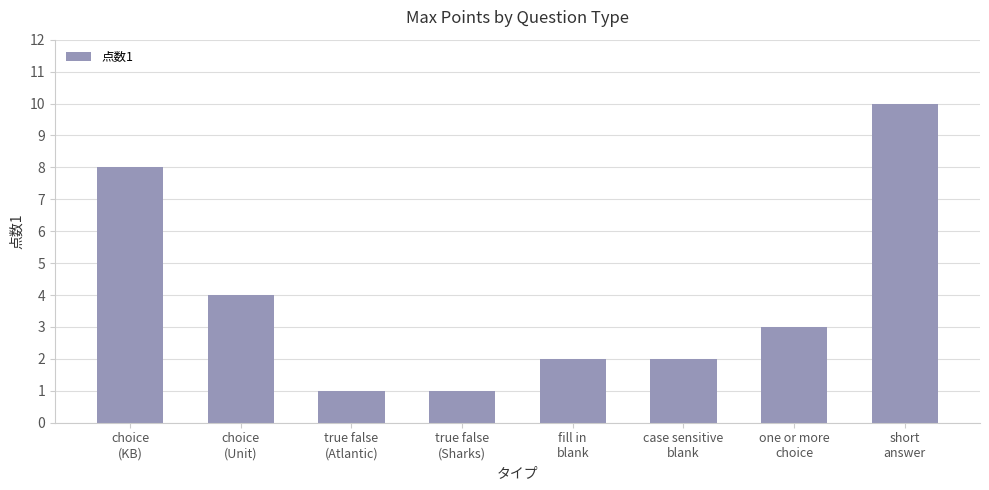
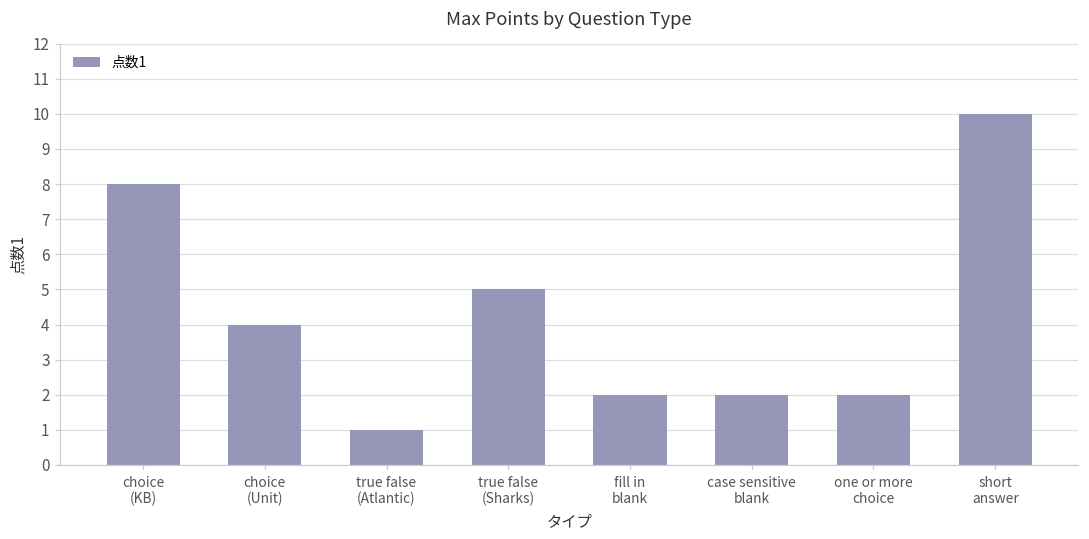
true false (Sharks): 1 -> 5
one or more choice: 3 -> 2
